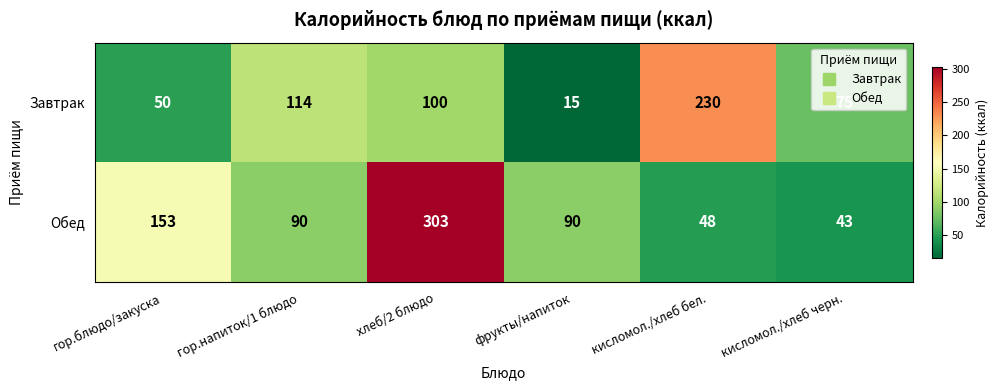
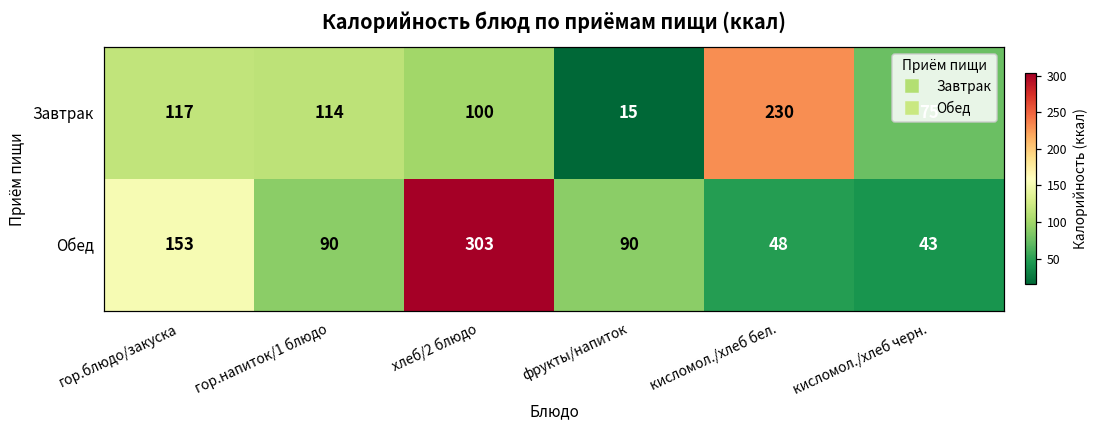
Завтрак, гор.блюдо/закуска: 50 -> 117
